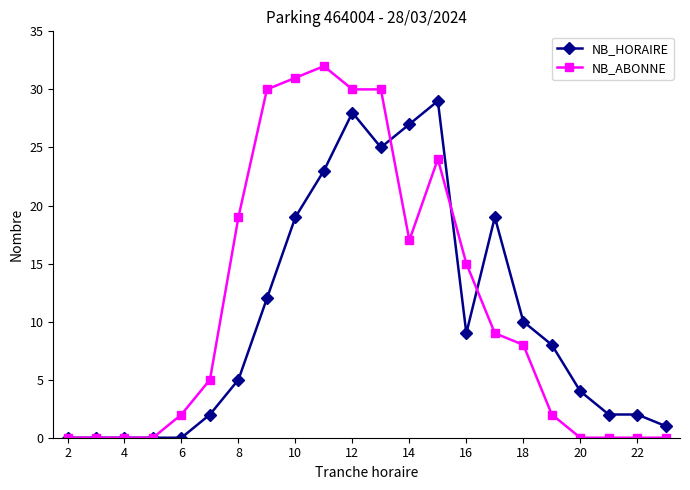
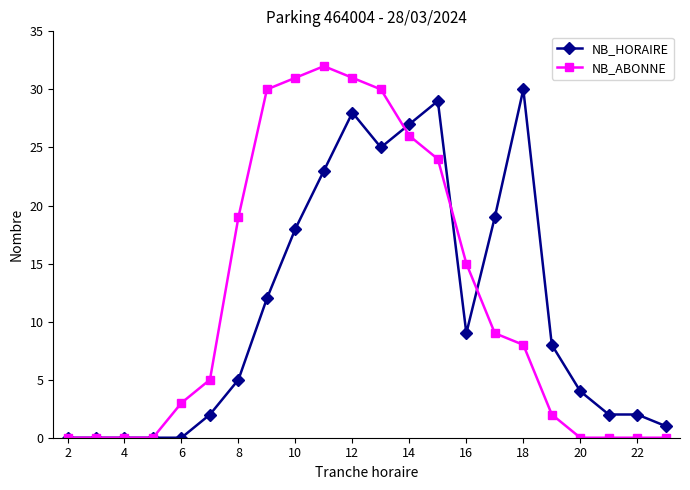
NB_ABONNE, 6: 2 -> 3
NB_HORAIRE, 10: 19 -> 18
NB_ABONNE, 12: 30 -> 31
NB_ABONNE, 14: 17 -> 26
NB_HORAIRE, 18: 10 -> 30
